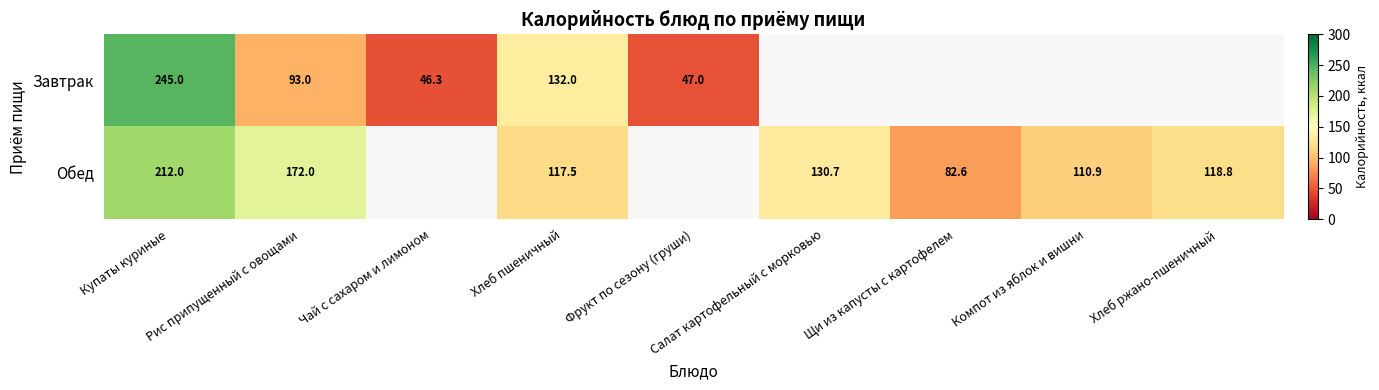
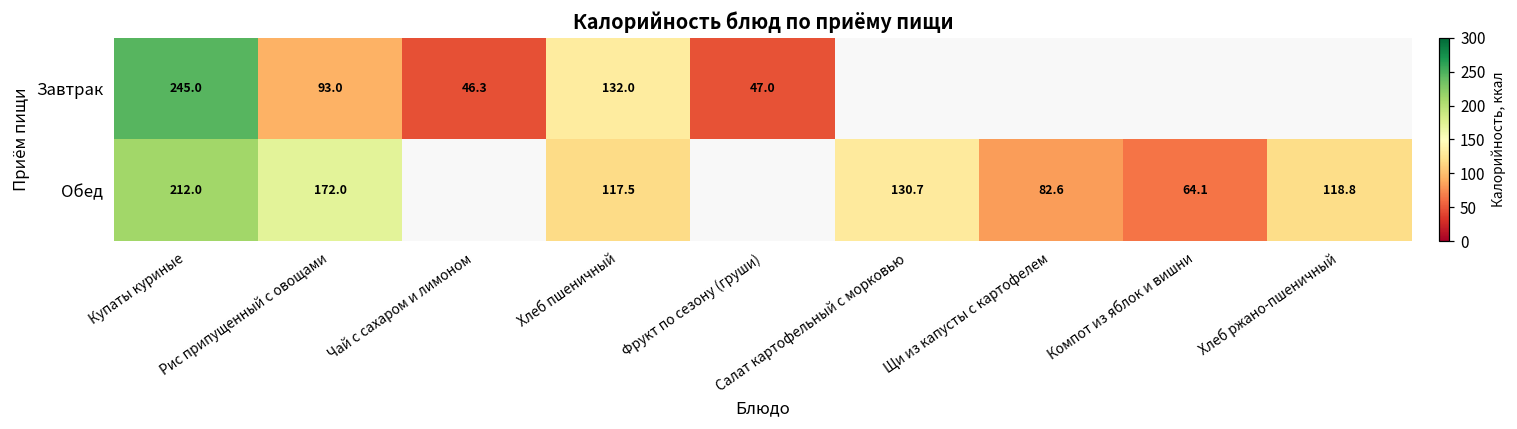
Обед, Компот из яблок и вишни: 110.9 -> 64.1
